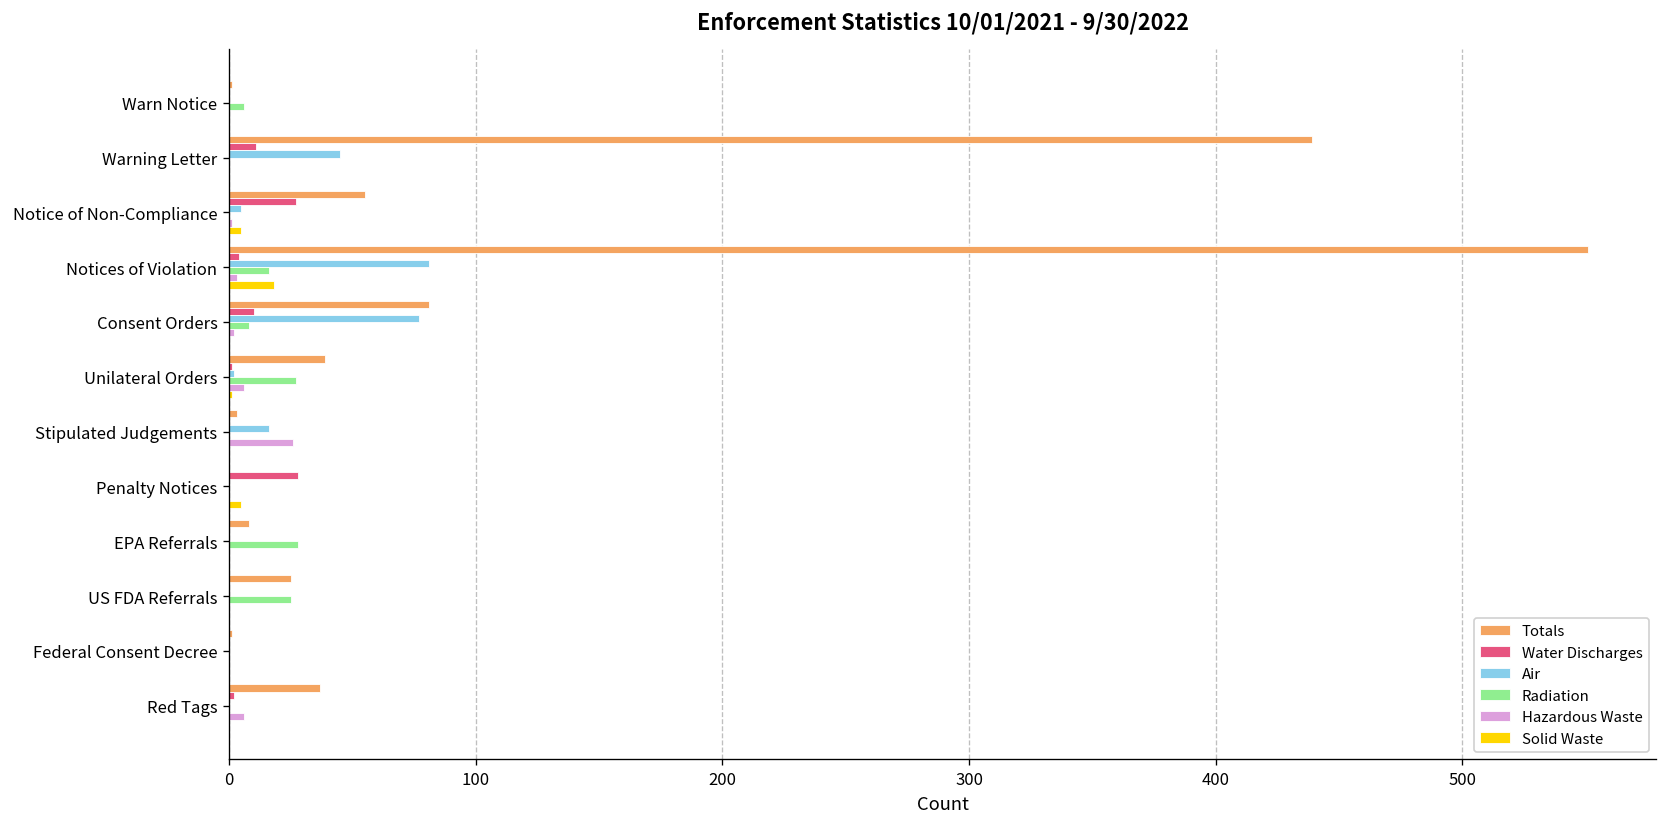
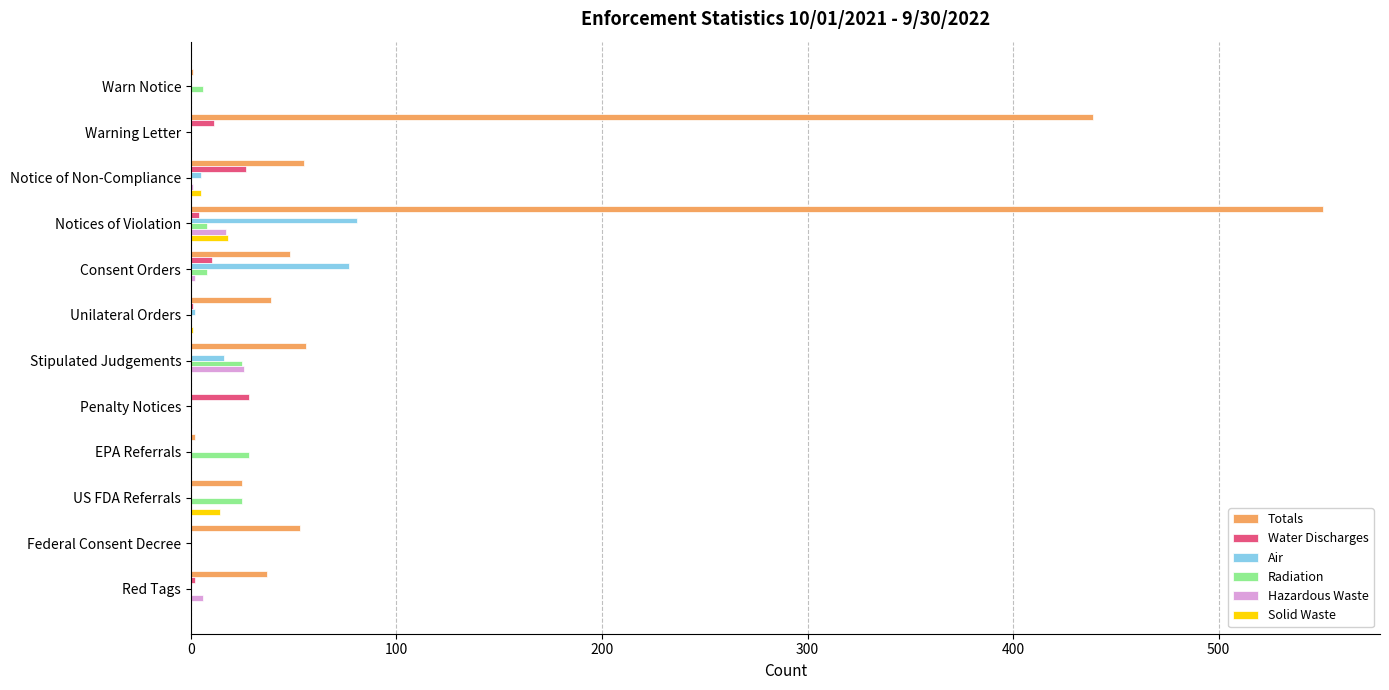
Air, Warning Letter: 45 -> 0
Radiation, Notices of Violation: 16 -> 8
Hazardous Waste, Notices of Violation: 3 -> 17
Totals, Consent Orders: 81 -> 48
Radiation, Unilateral Orders: 27 -> 0
Hazardous Waste, Unilateral Orders: 6 -> 0
Totals, Stipulated Judgements: 3 -> 56
Radiation, Stipulated Judgements: 0 -> 25
Solid Waste, Penalty Notices: 5 -> 0
Totals, EPA Referrals: 8 -> 2
Solid Waste, US FDA Referrals: 0 -> 14
Totals, Federal Consent Decree: 1 -> 53
